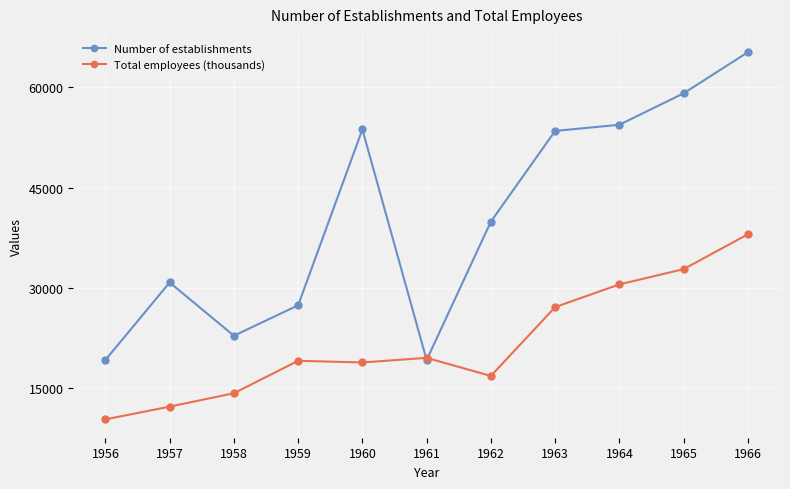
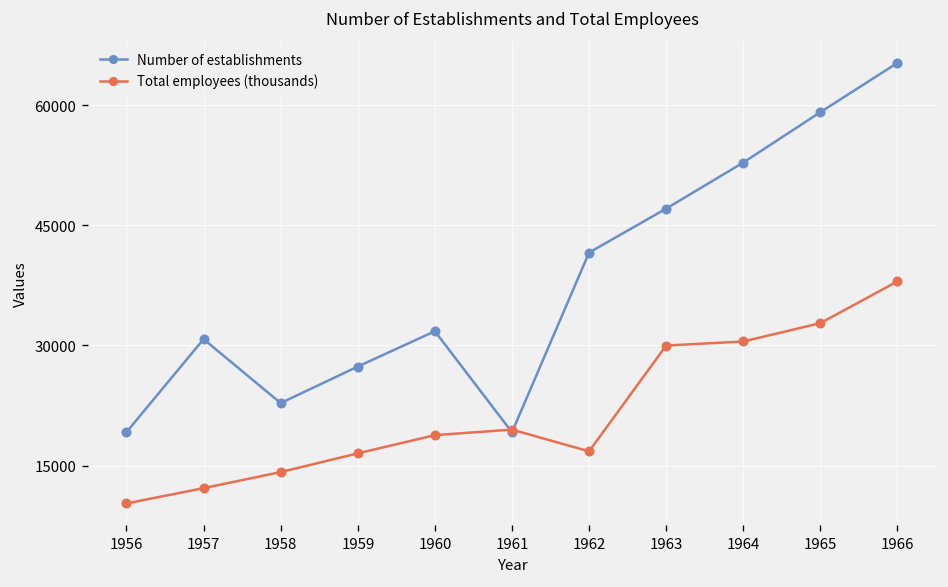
Total employees (thousands), 1959: 19000 -> 17000
Number of establishments, 1960: 54000 -> 32000
Number of establishments, 1962: 40000 -> 42000
Number of establishments, 1963: 53000 -> 47000
Total employees (thousands), 1963: 27000 -> 30000
Number of establishments, 1964: 54000 -> 53000
